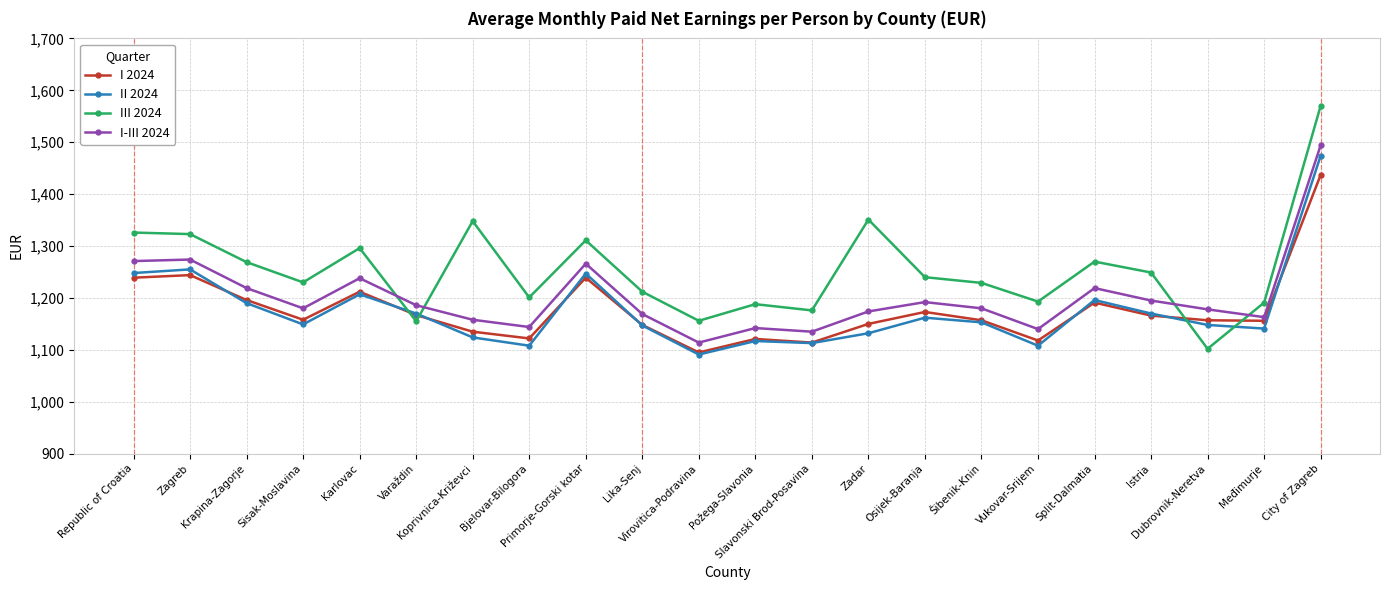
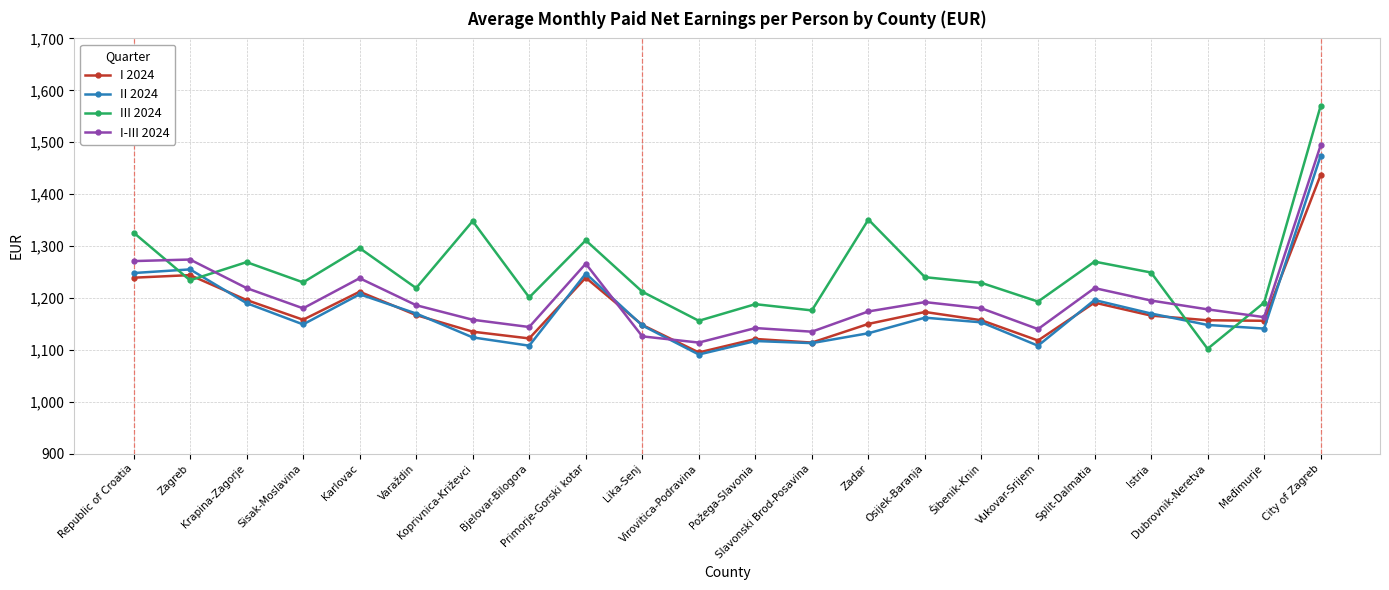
III 2024, Zagreb: 1,320 -> 1,230
III 2024, Varaždin: 1,160 -> 1,220
I-III 2024, Lika-Senj: 1,170 -> 1,130
